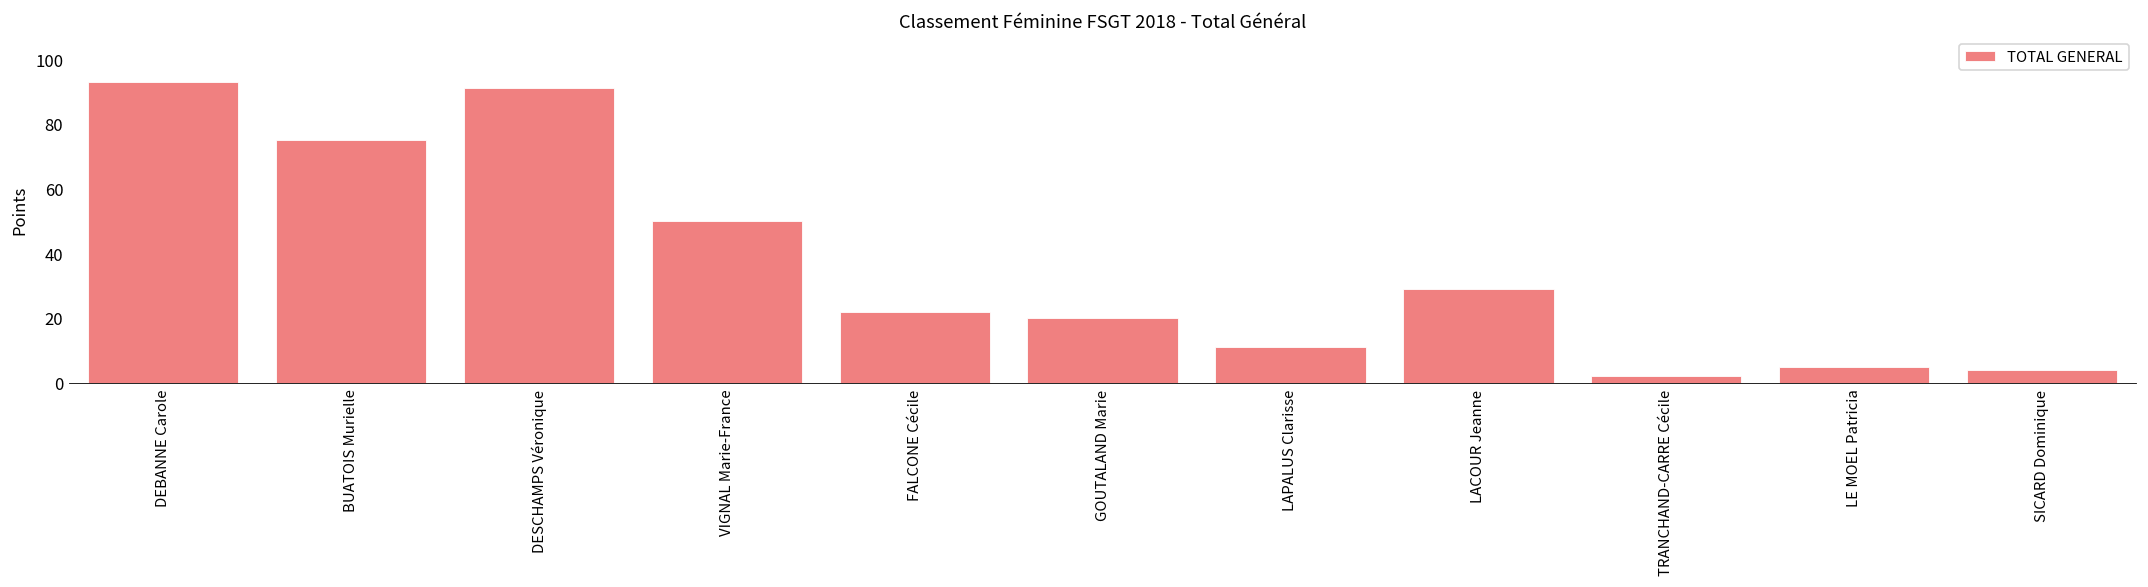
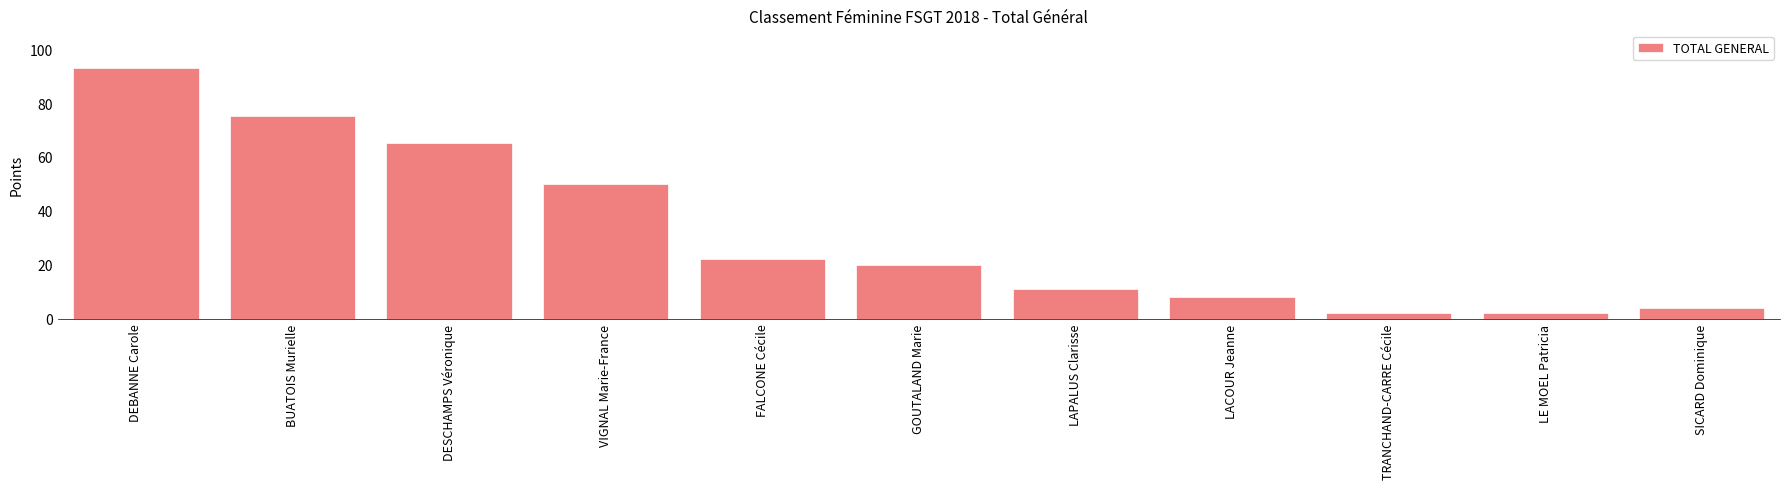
DESCHAMPS Véronique: 91 -> 65
LACOUR Jeanne: 29 -> 8
LE MOEL Patricia: 5 -> 2
